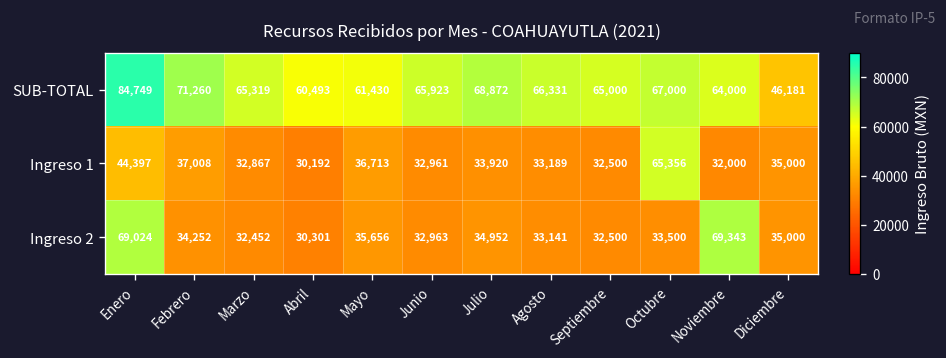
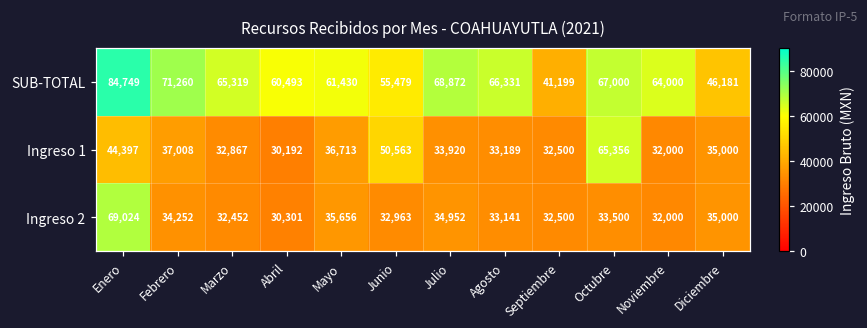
SUB-TOTAL, Junio: 65,923 -> 55,479
SUB-TOTAL, Septiembre: 65,000 -> 41,199
Ingreso 1, Junio: 32,961 -> 50,563
Ingreso 2, Noviembre: 69,343 -> 32,000
